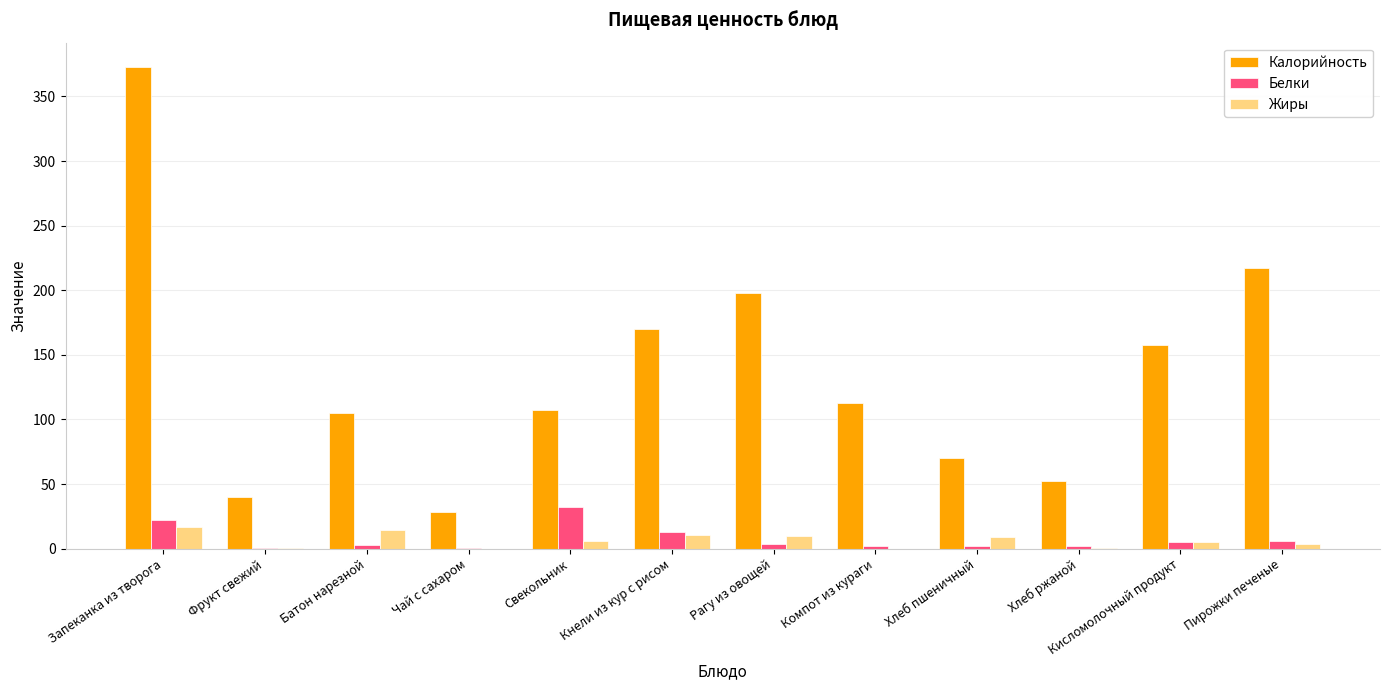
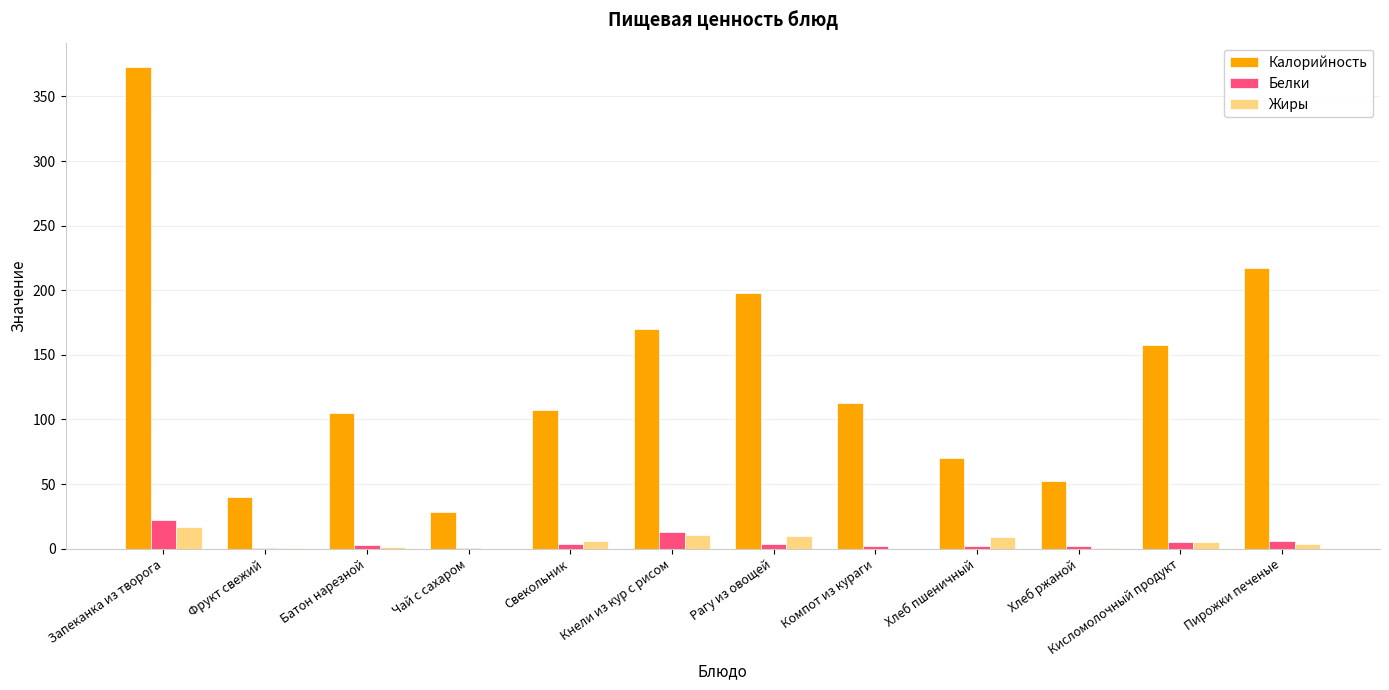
Жиры, Батон нарезной: 15 -> 1
Белки, Свекольник: 32 -> 4
